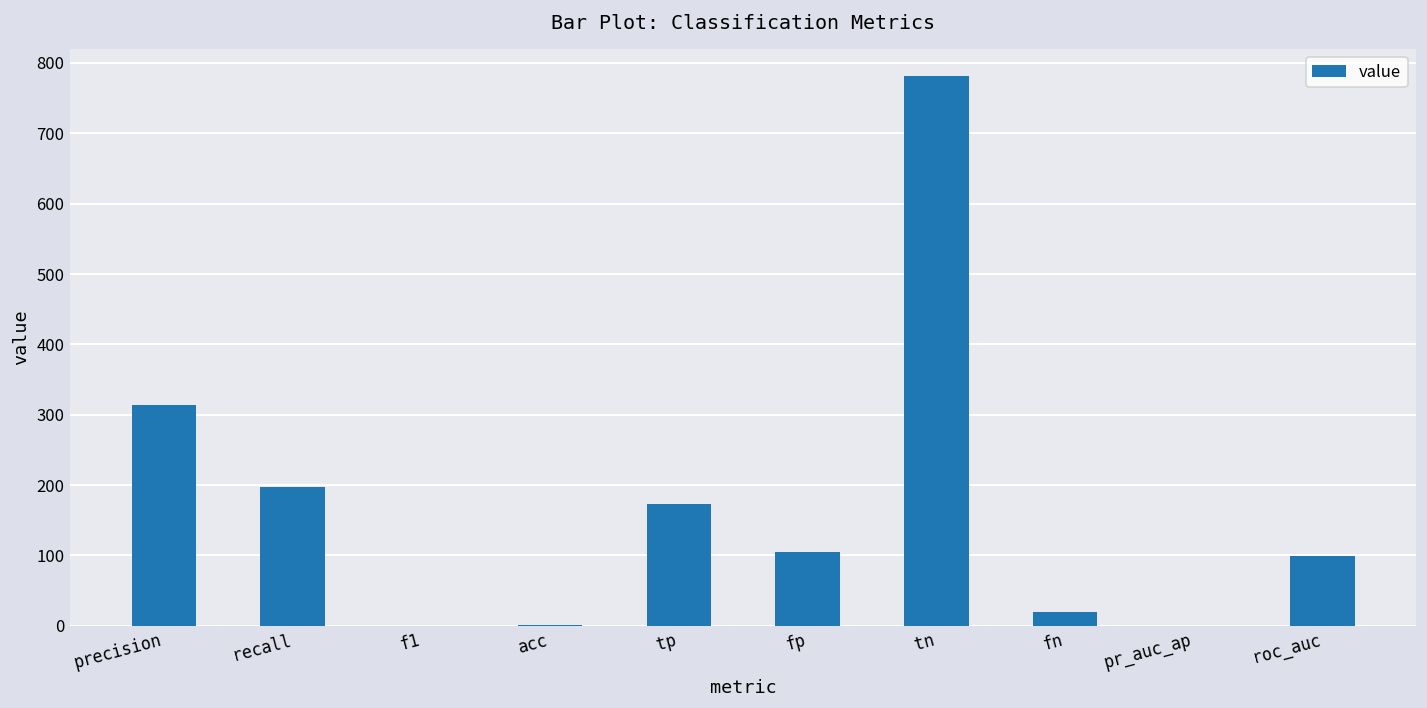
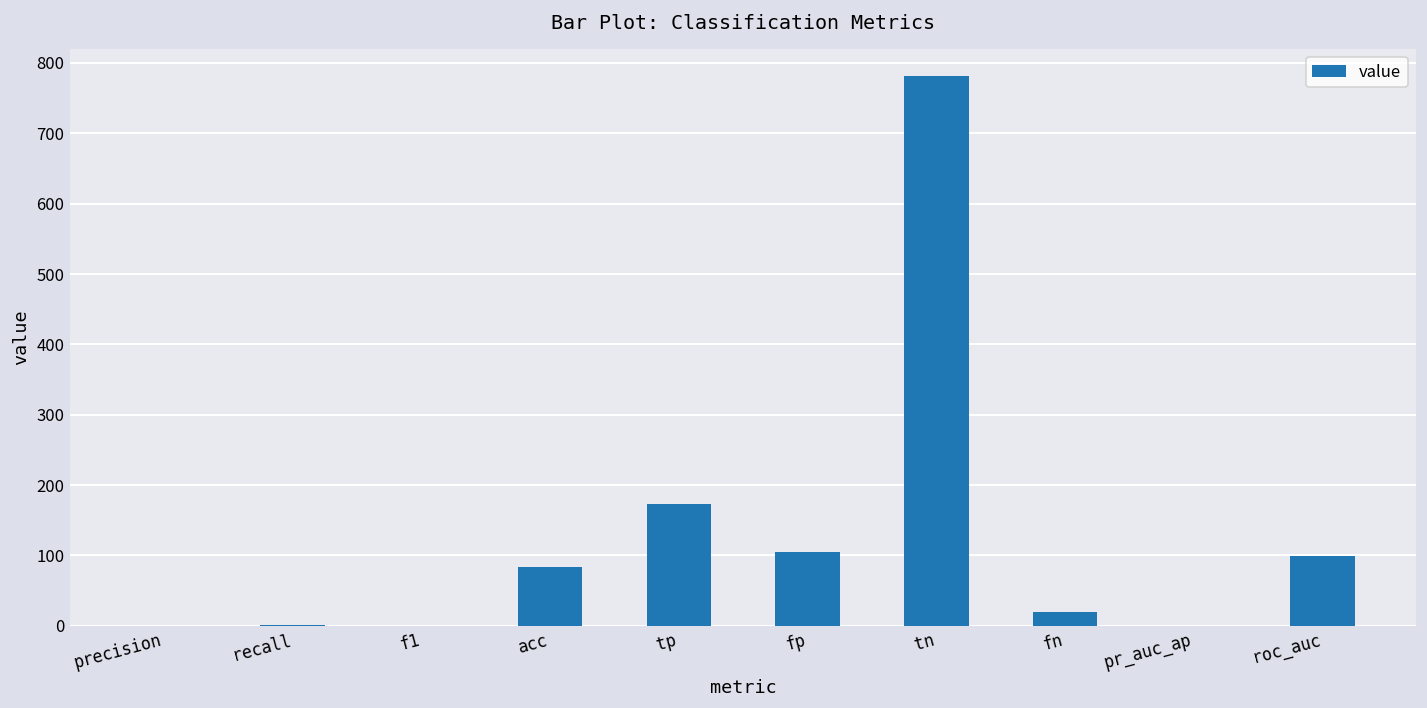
precision: 310 -> 0
recall: 200 -> 0
acc: 0 -> 80
